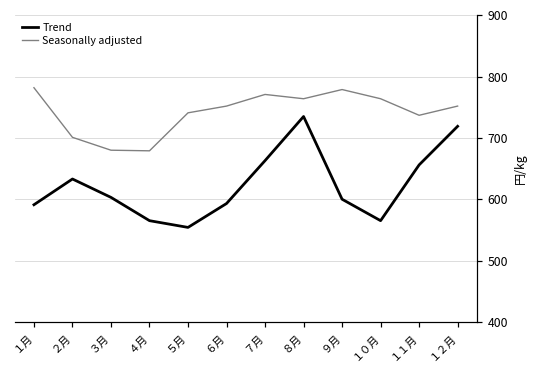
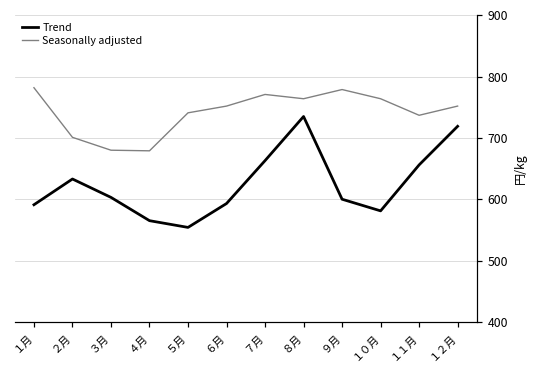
Trend, １０月: 570 -> 580
